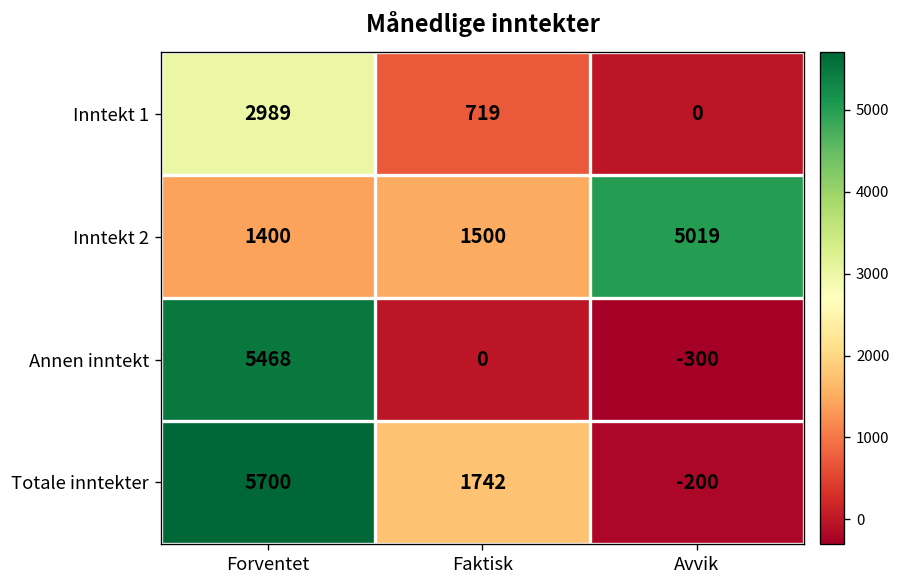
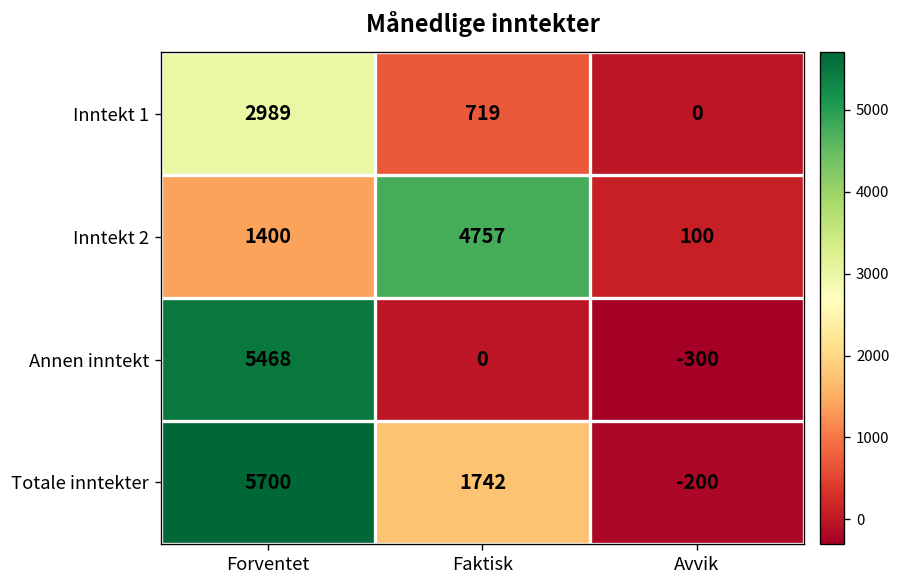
Inntekt 2, Faktisk: 1500 -> 4757
Inntekt 2, Avvik: 5019 -> 100
